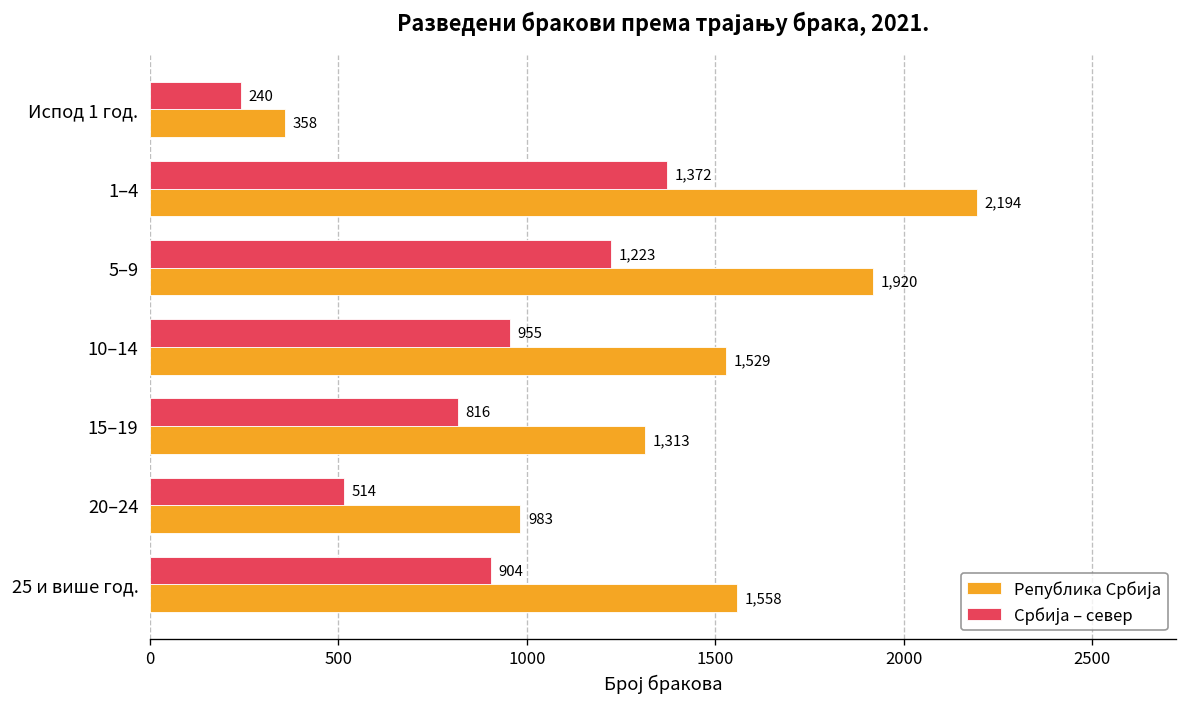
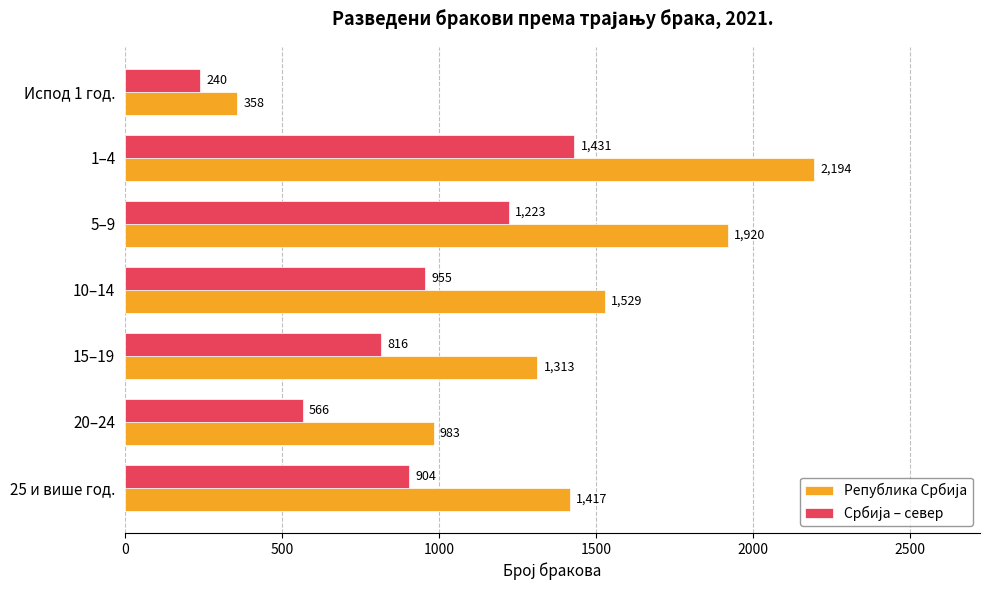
Србија – север, 1–4: 1,372 -> 1,431
Србија – север, 20–24: 514 -> 566
Република Србија, 25 и више год.: 1,558 -> 1,417
